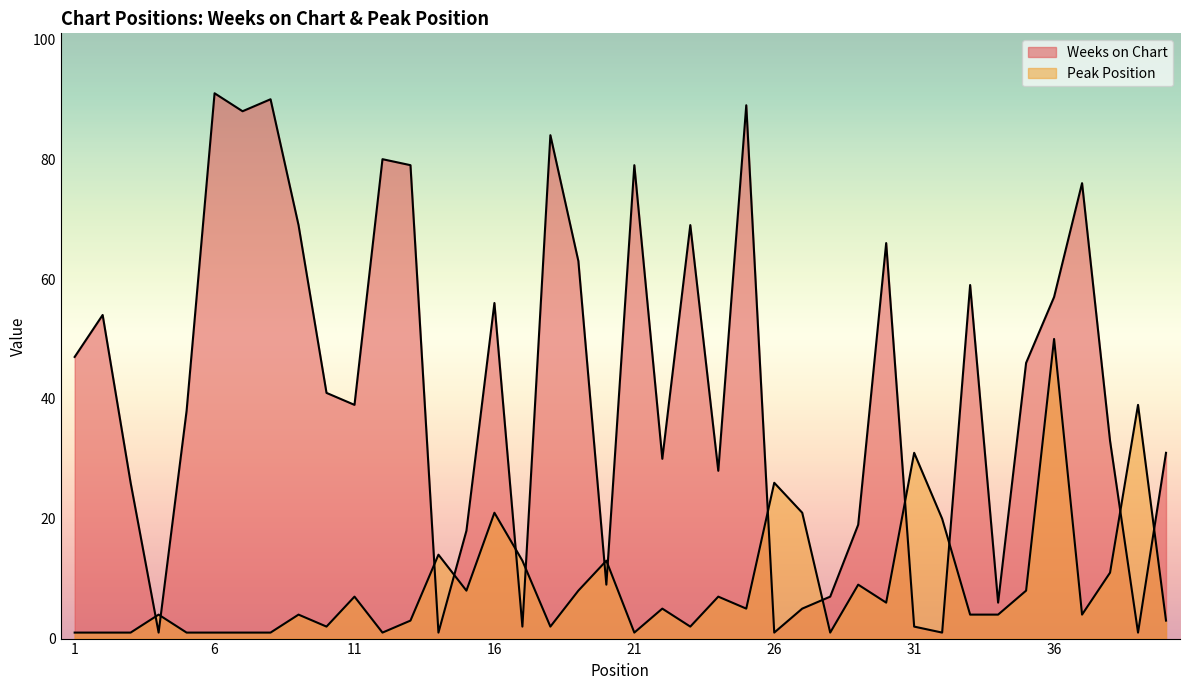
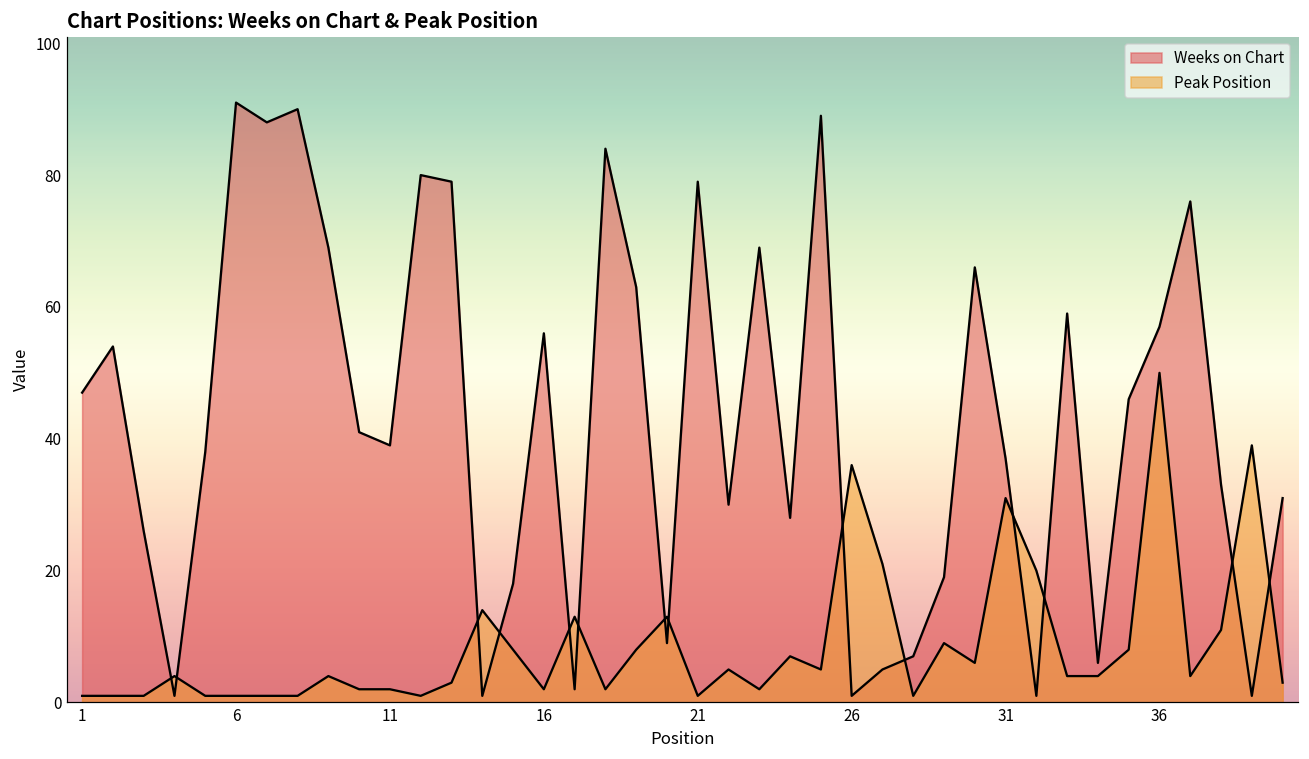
Peak Position, 11: 7 -> 2
Peak Position, 16: 21 -> 2
Peak Position, 26: 26 -> 36
Weeks on Chart, 31: 2 -> 37
